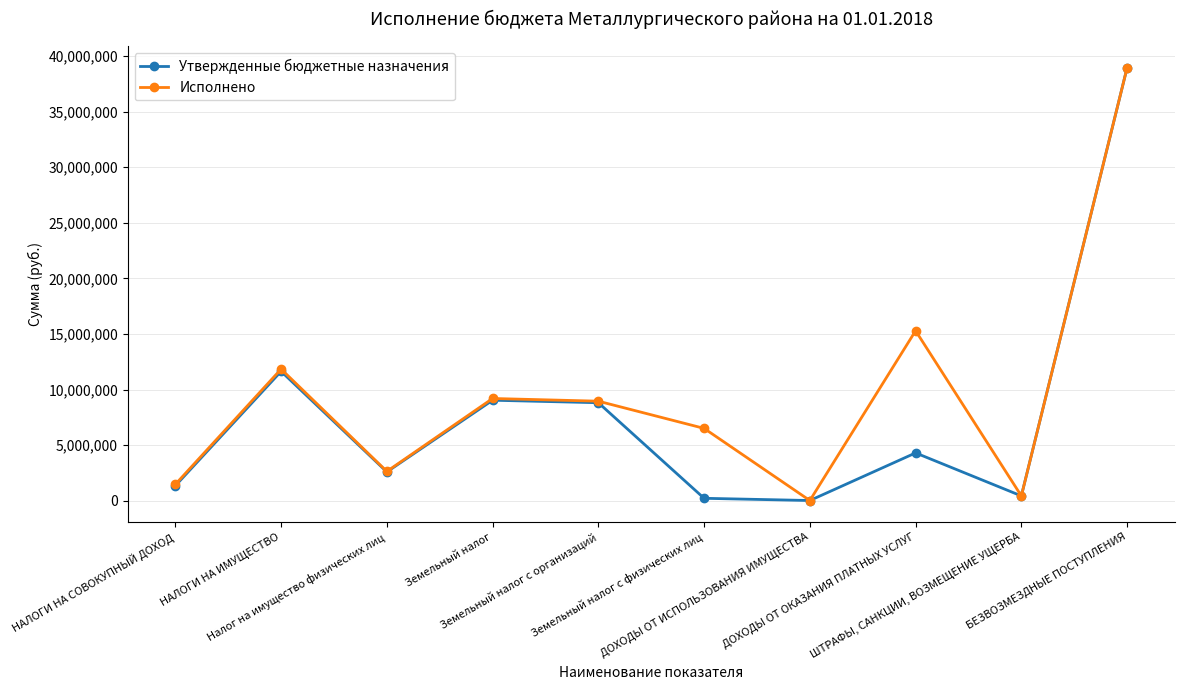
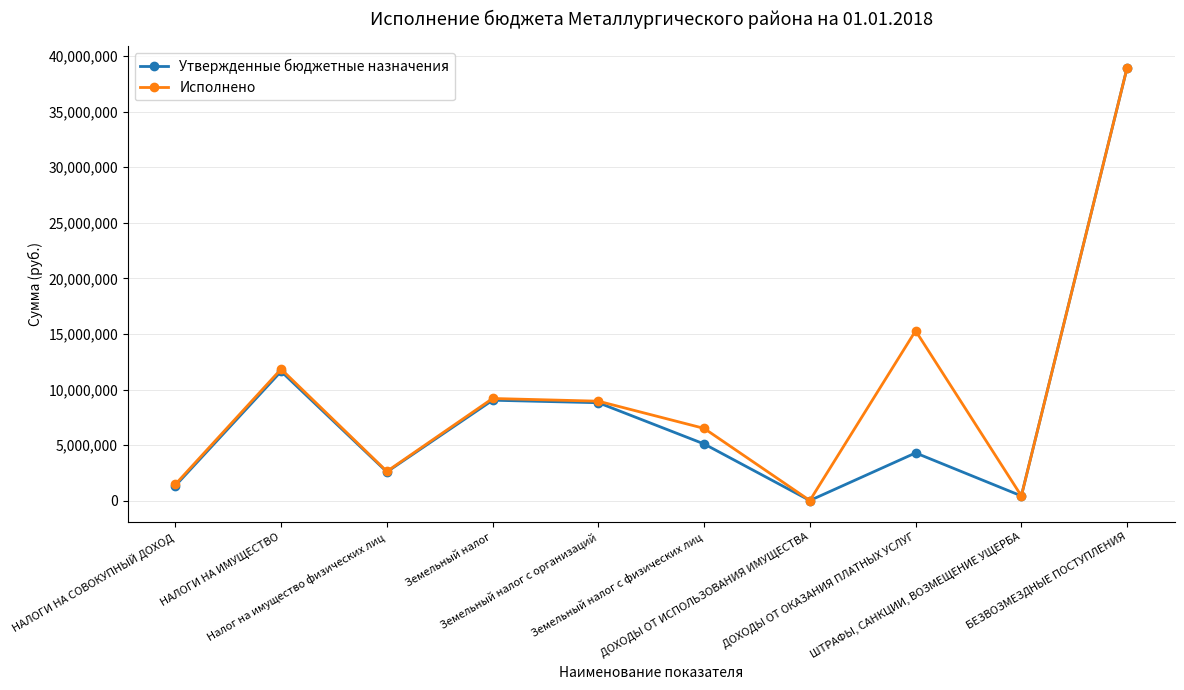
Утвержденные бюджетные назначения, Земельный налог с физических лиц: 200,000 -> 5,100,000
